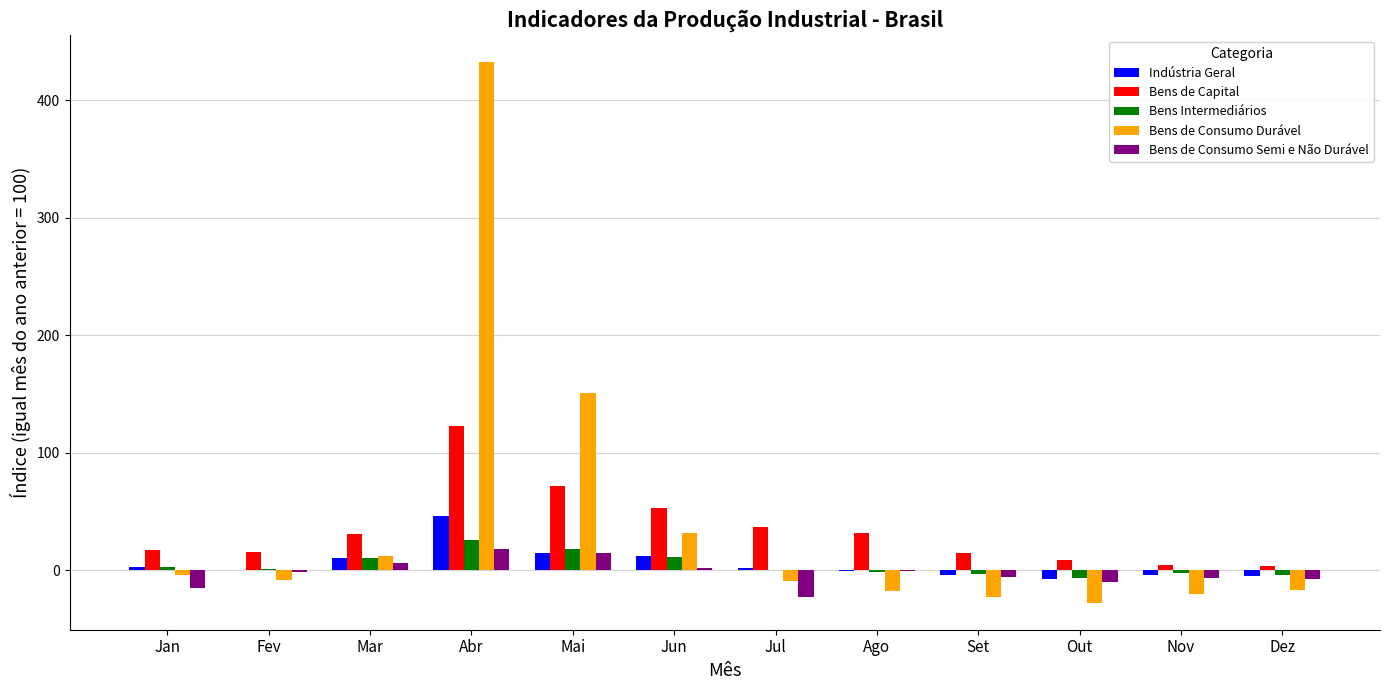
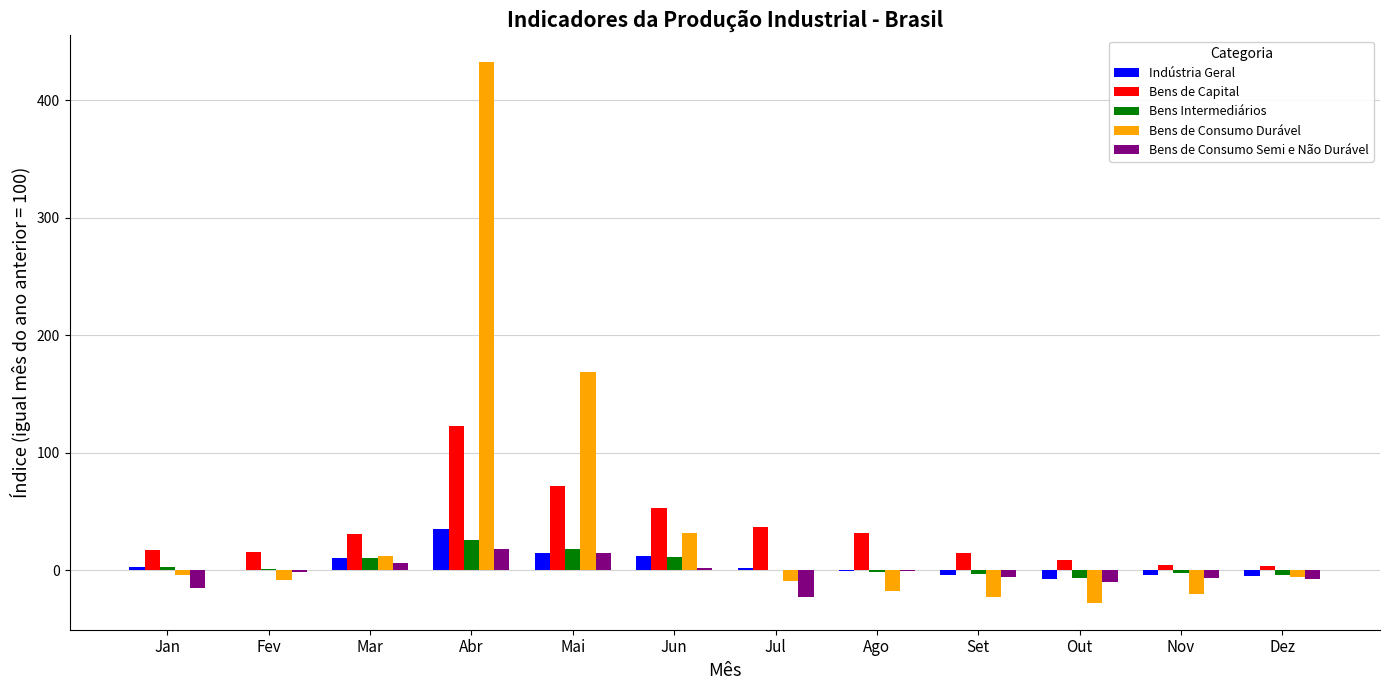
Indústria Geral, Abr: 46 -> 35
Bens de Consumo Durável, Mai: 151 -> 169
Bens de Consumo Durável, Dez: -17 -> -6
